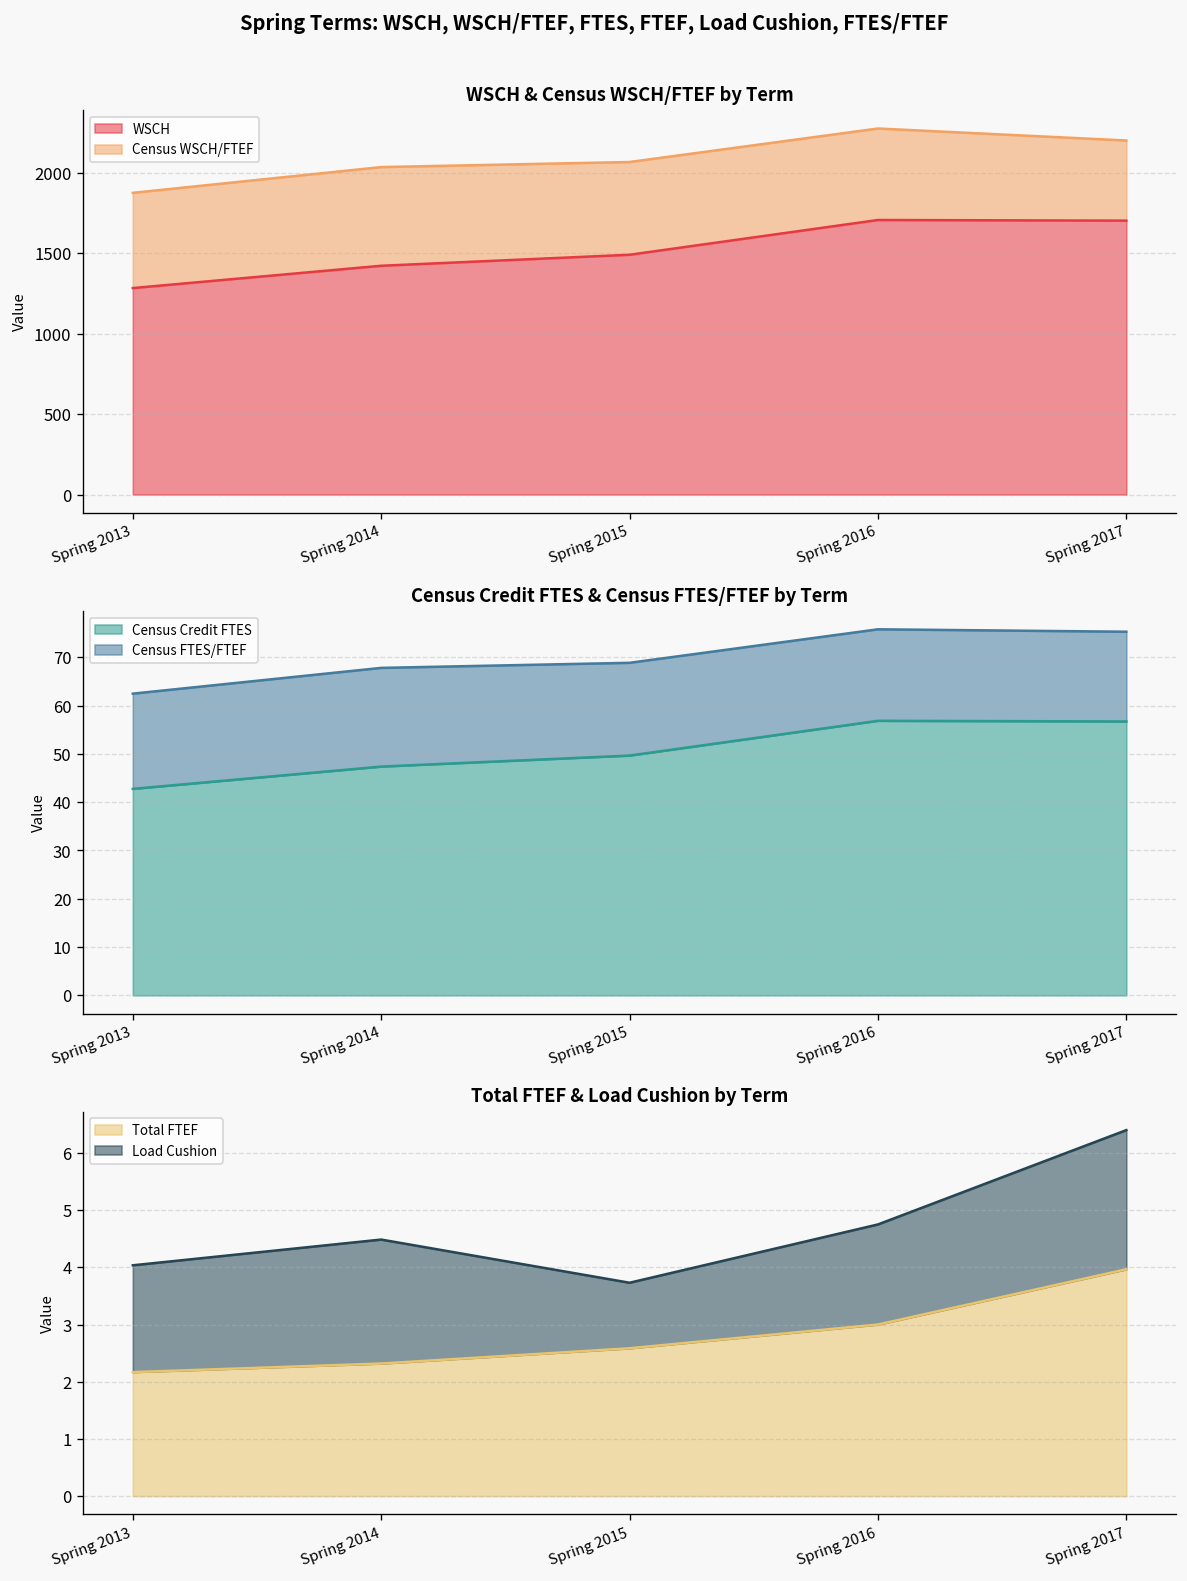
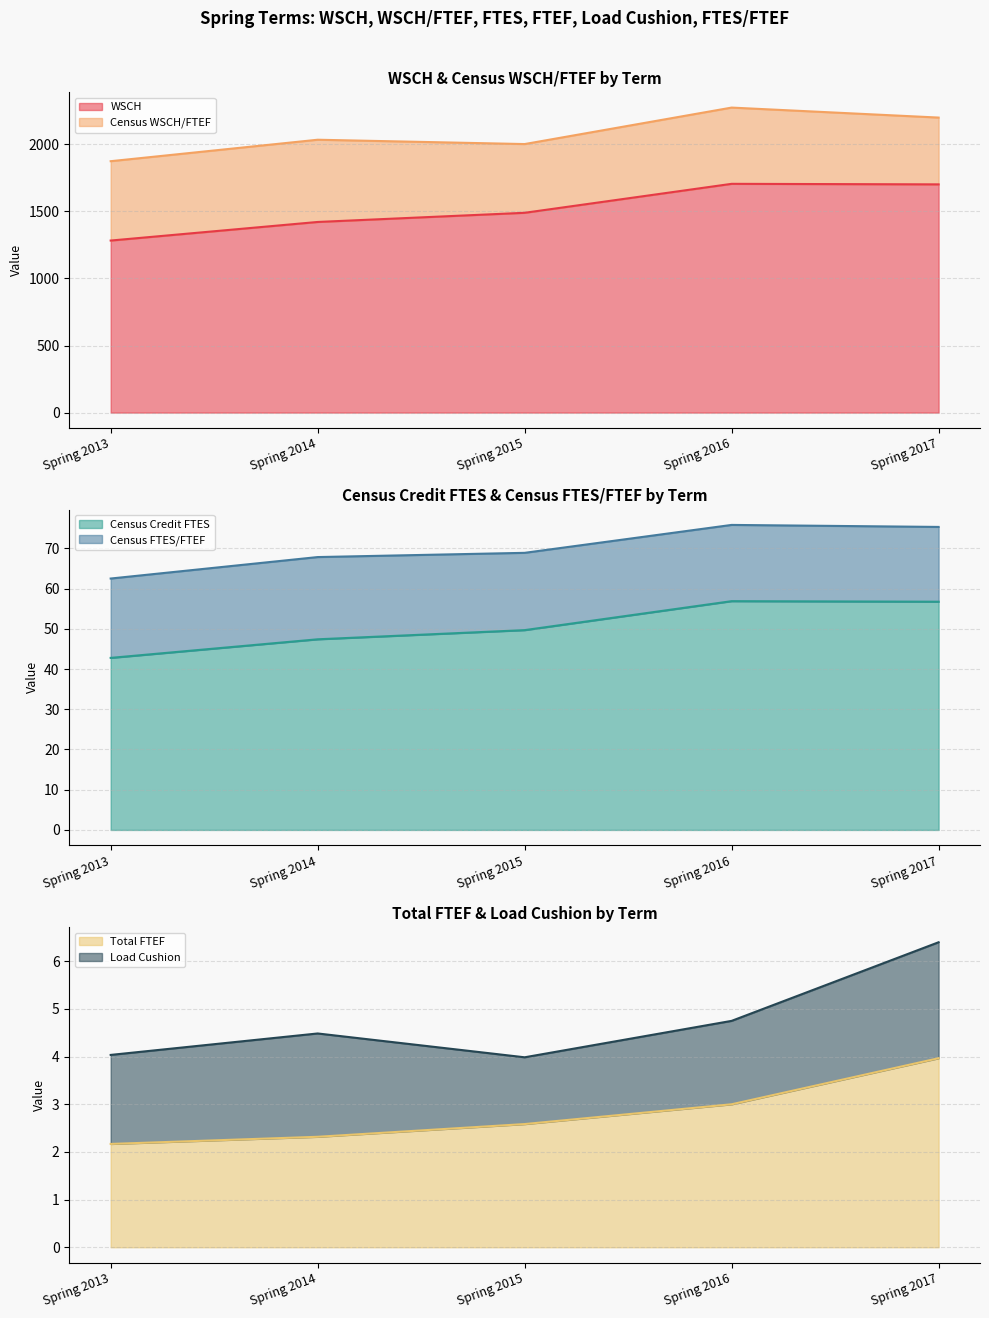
WSCH & Census WSCH/FTEF by Term, Census WSCH/FTEF, Spring 2015: 580 -> 510
Total FTEF & Load Cushion by Term, Load Cushion, Spring 2015: 1.1 -> 1.4
